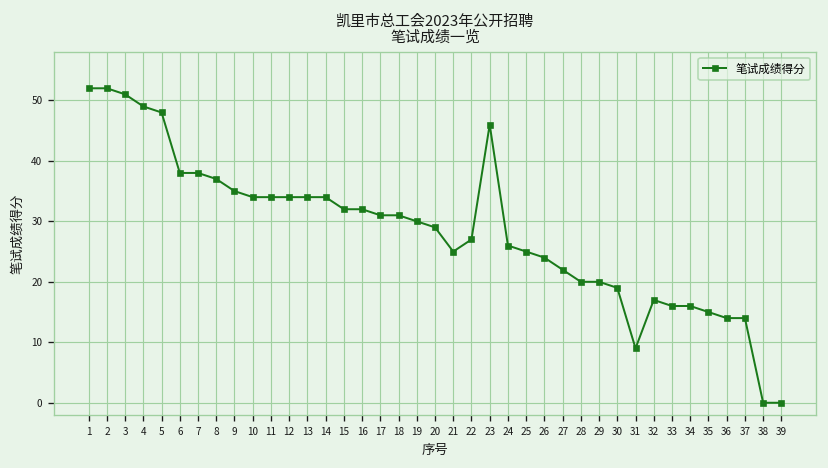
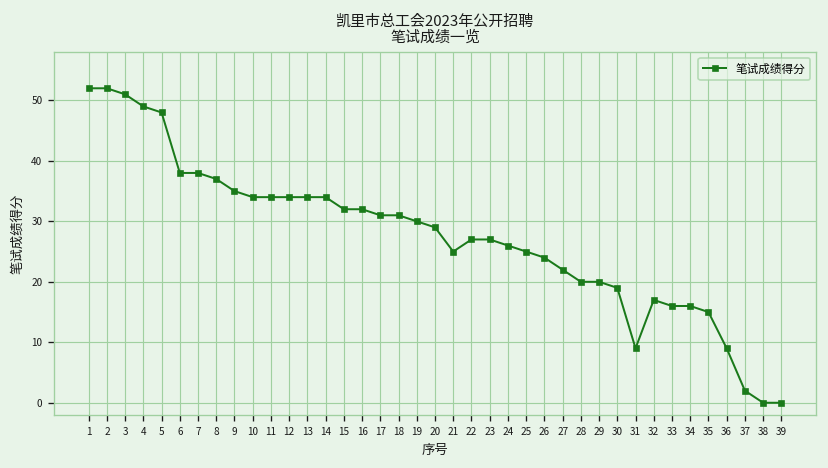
23: 46 -> 27
36: 14 -> 9
37: 14 -> 2
